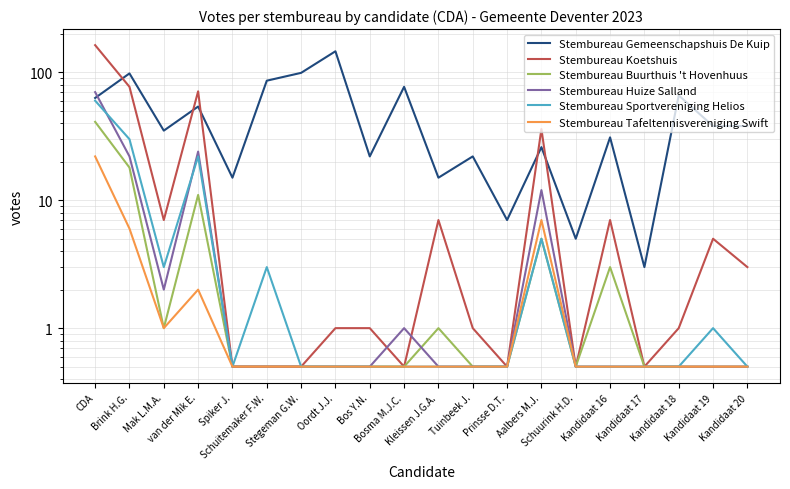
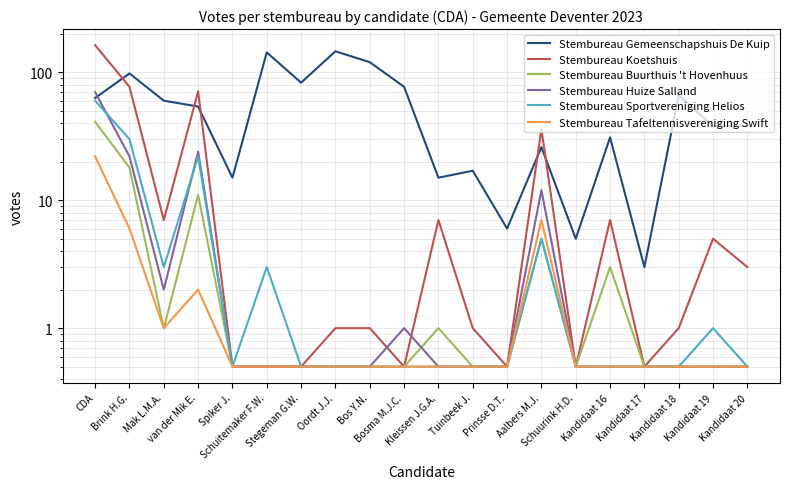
Stembureau Gemeenschapshuis De Kuip, Mak L.M.A.: 35 -> 60
Stembureau Gemeenschapshuis De Kuip, Schuitemaker F.W.: 90 -> 140
Stembureau Gemeenschapshuis De Kuip, Stegeman G.W.: 100 -> 80
Stembureau Gemeenschapshuis De Kuip, Bos Y.N.: 22 -> 120
Stembureau Gemeenschapshuis De Kuip, Tuinbeek J.: 22 -> 17
Stembureau Gemeenschapshuis De Kuip, Prinsse D.T.: 7 -> 6
